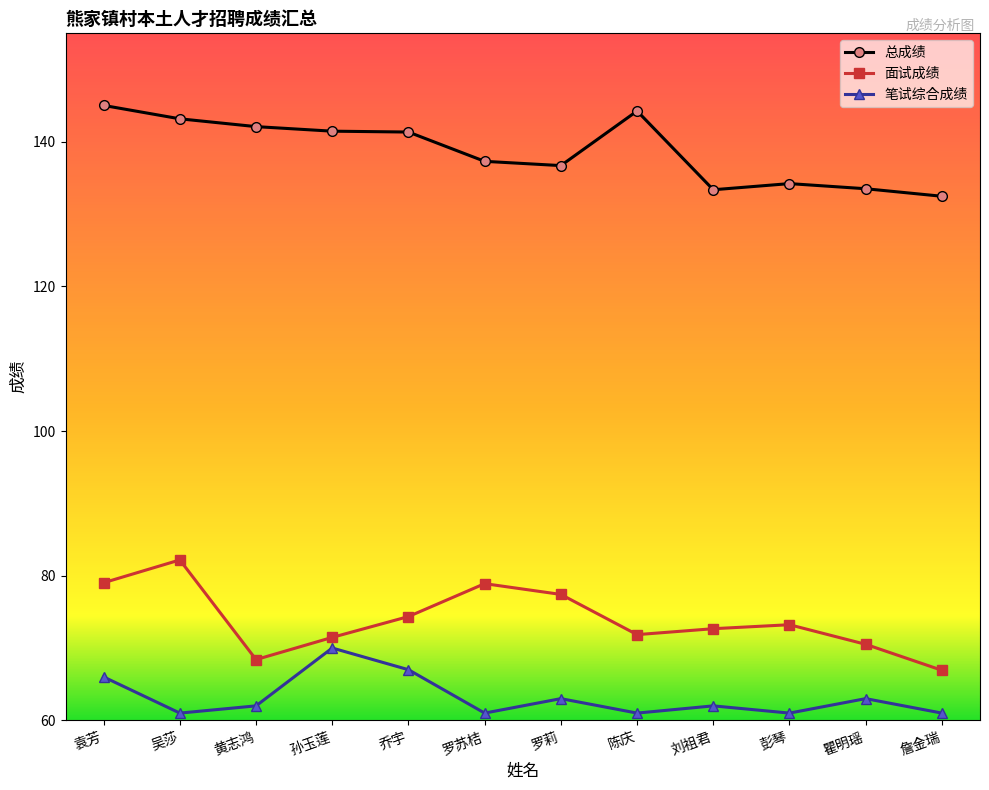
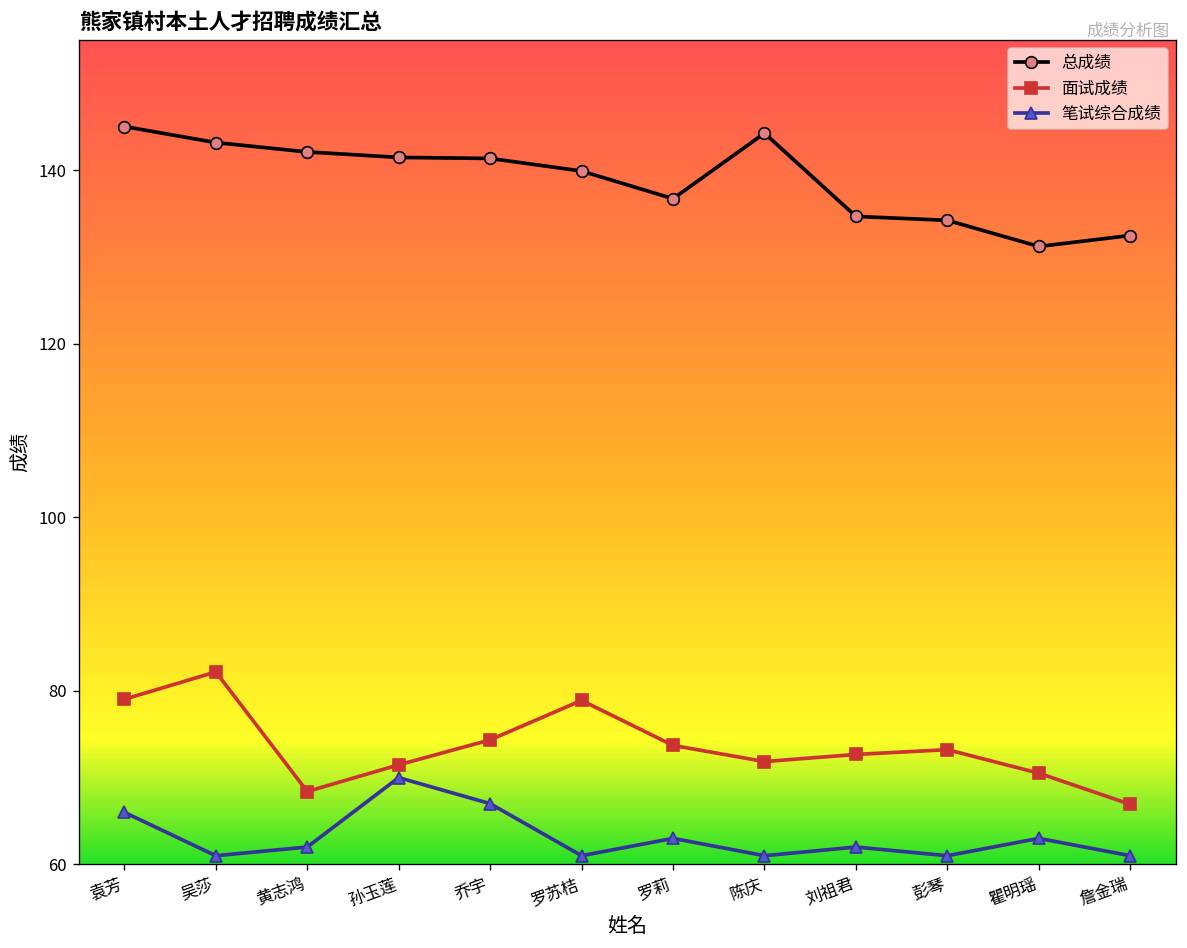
总成绩, 罗苏桔: 137 -> 140
面试成绩, 罗莉: 77 -> 74
总成绩, 刘祖君: 133 -> 135
总成绩, 瞿明瑶: 134 -> 131
